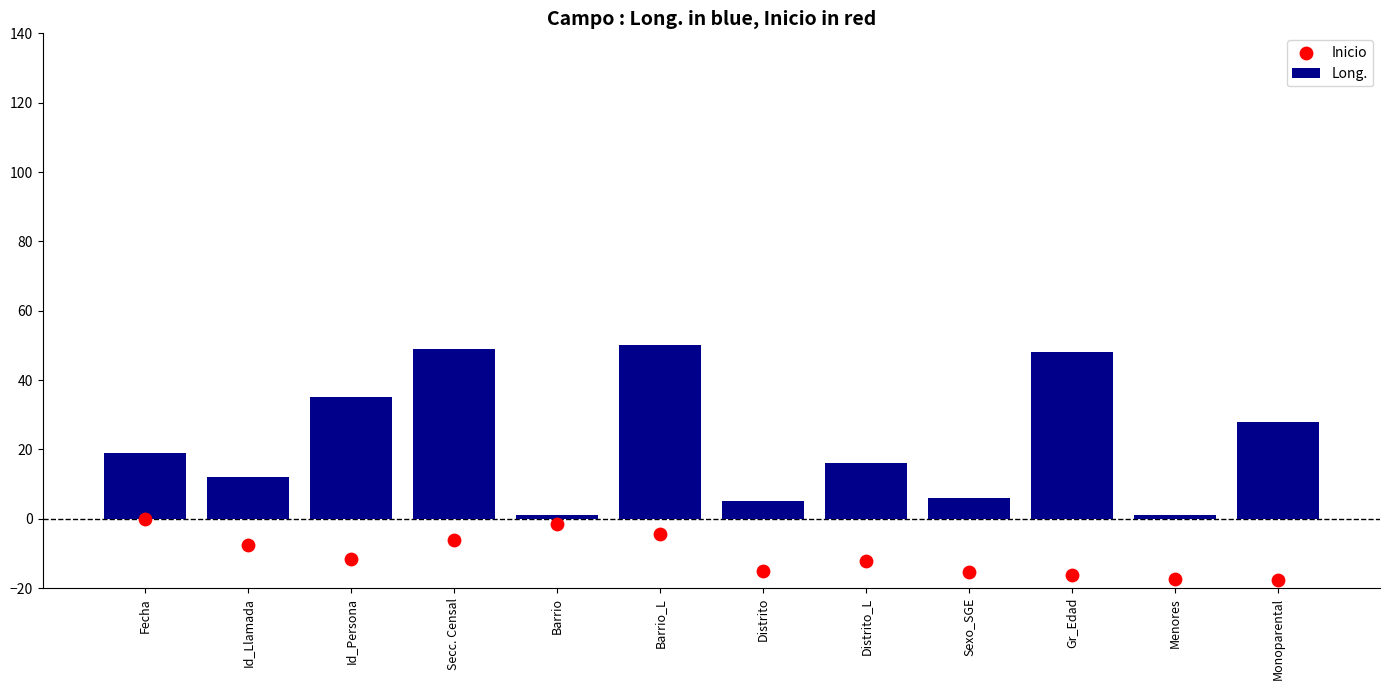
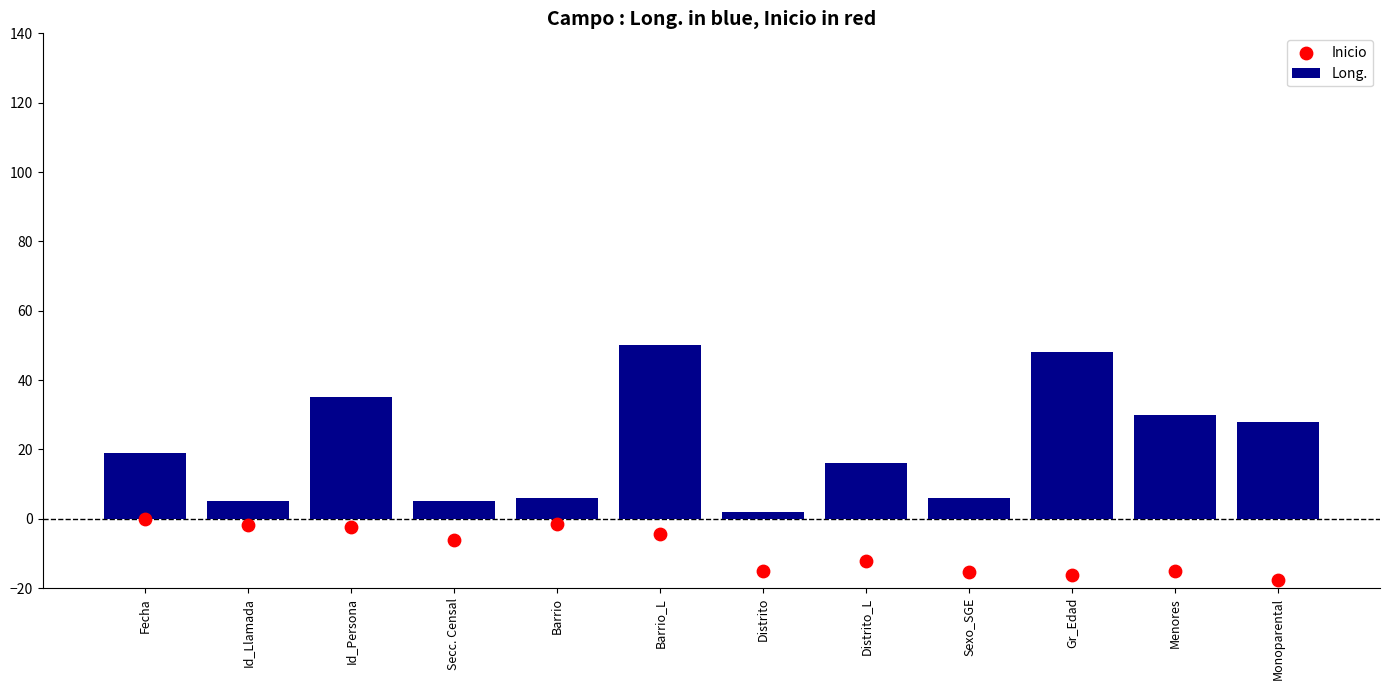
Long., Id_Llamada: 12 -> 5
Inicio, Id_Llamada: -8 -> -2
Inicio, Id_Persona: -12 -> -2
Long., Secc. Censal: 49 -> 5
Long., Barrio: 1 -> 6
Long., Distrito: 5 -> 2
Long., Menores: 1 -> 30
Inicio, Menores: -17 -> -15
